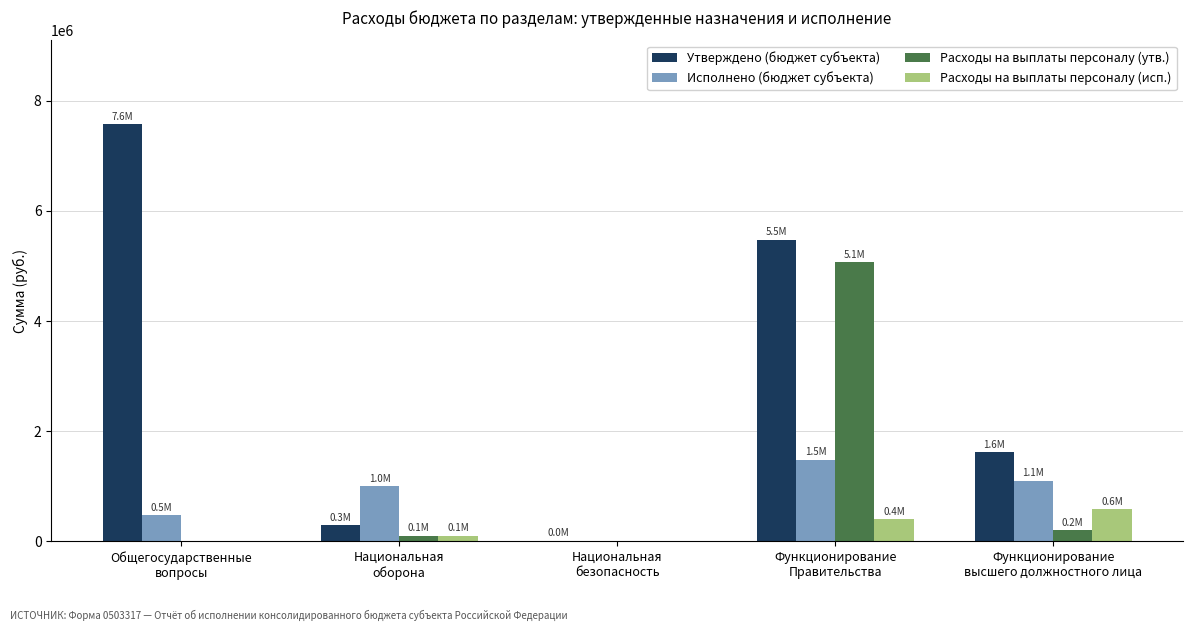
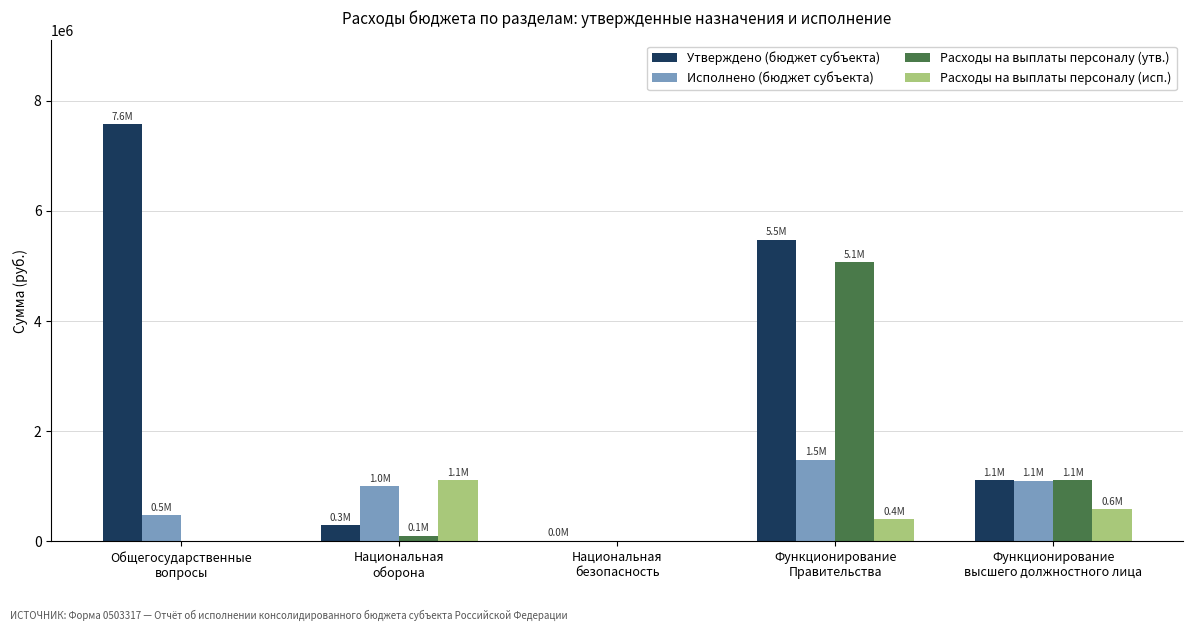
Расходы на выплаты персоналу (исп.), Национальная оборона: 0.1M -> 1.1M
Утверждено (бюджет субъекта), Функционирование высшего должностного лица: 1.6M -> 1.1M
Расходы на выплаты персоналу (утв.), Функционирование высшего должностного лица: 0.2M -> 1.1M
